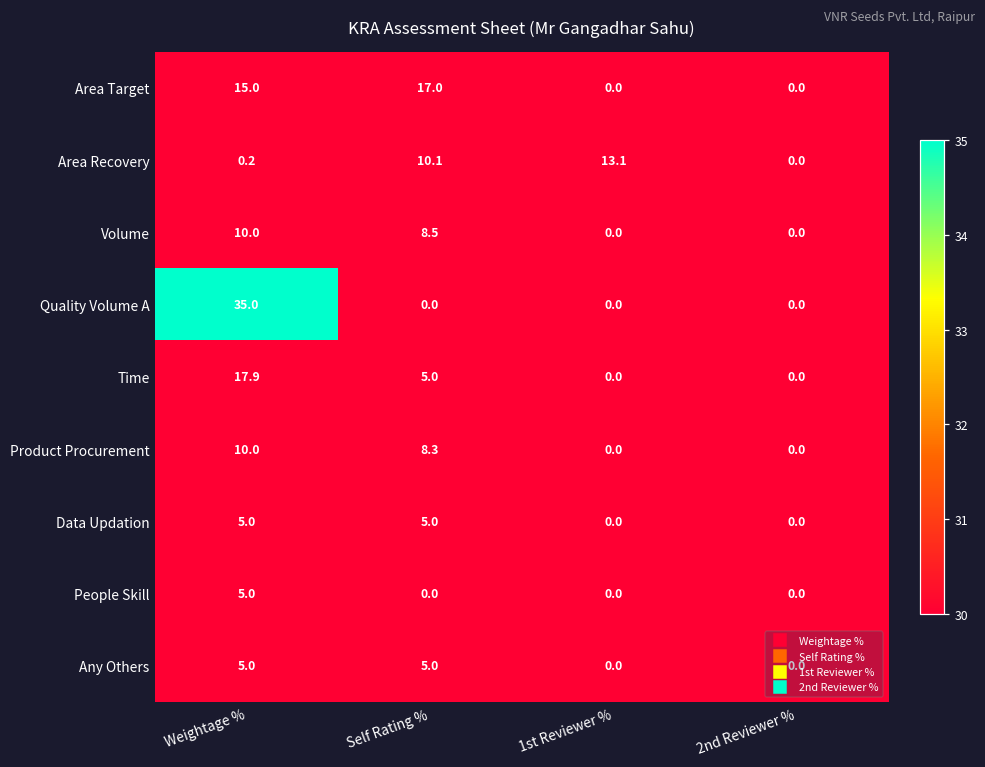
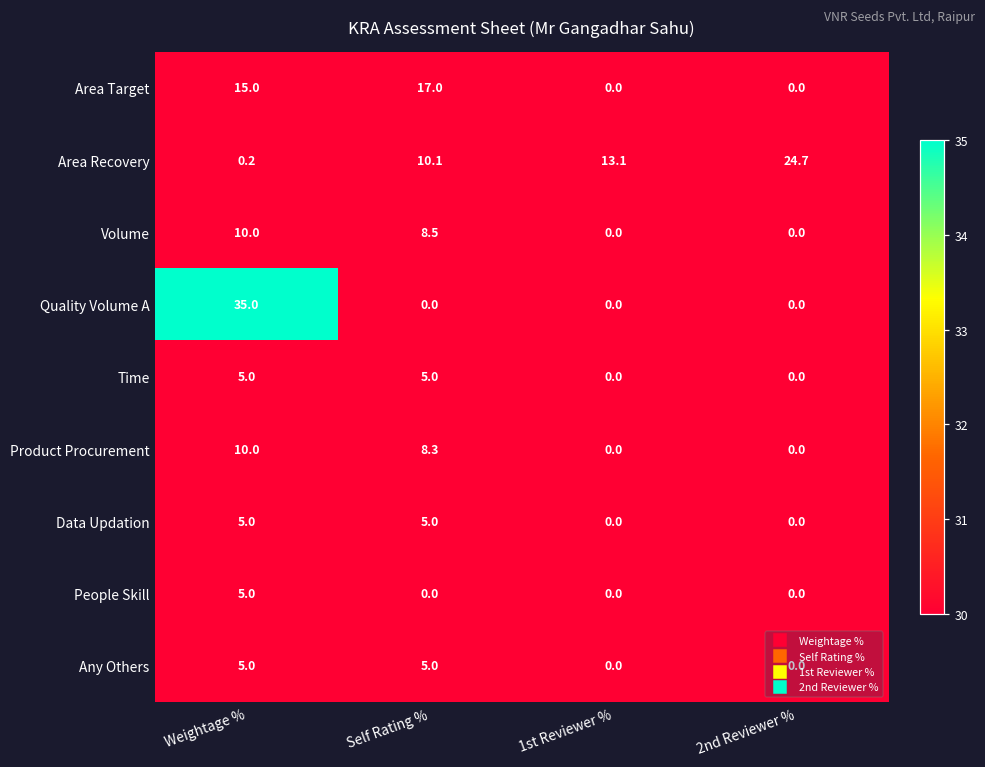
Area Recovery, 2nd Reviewer %: 0.0 -> 24.7
Time, Weightage %: 17.9 -> 5.0
